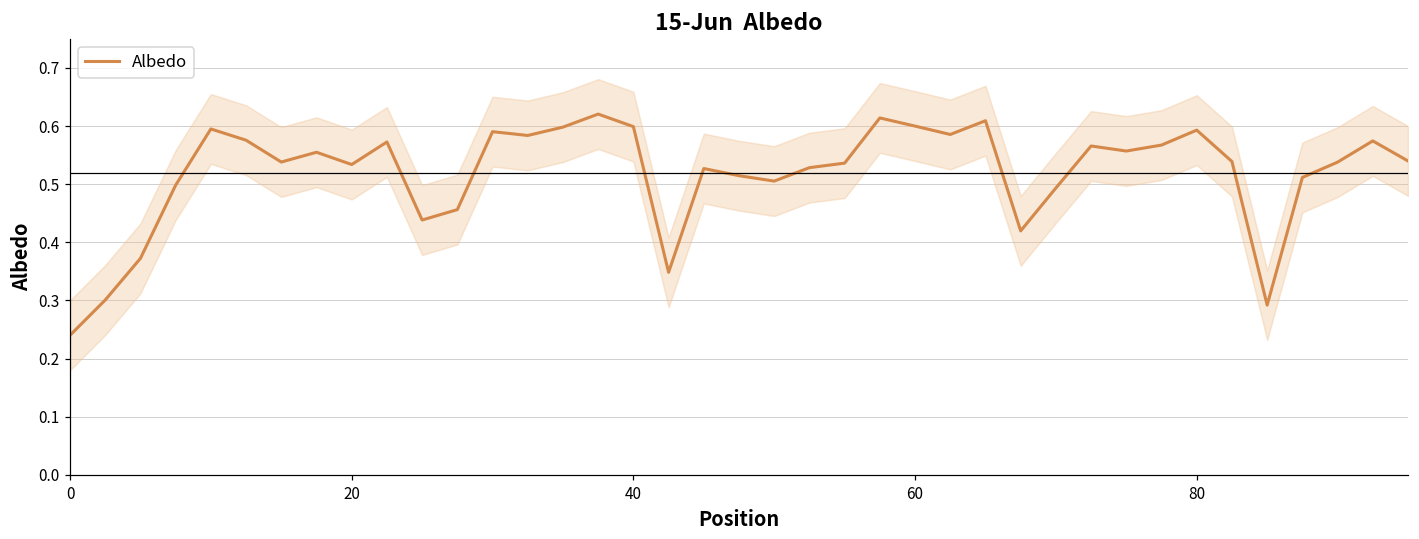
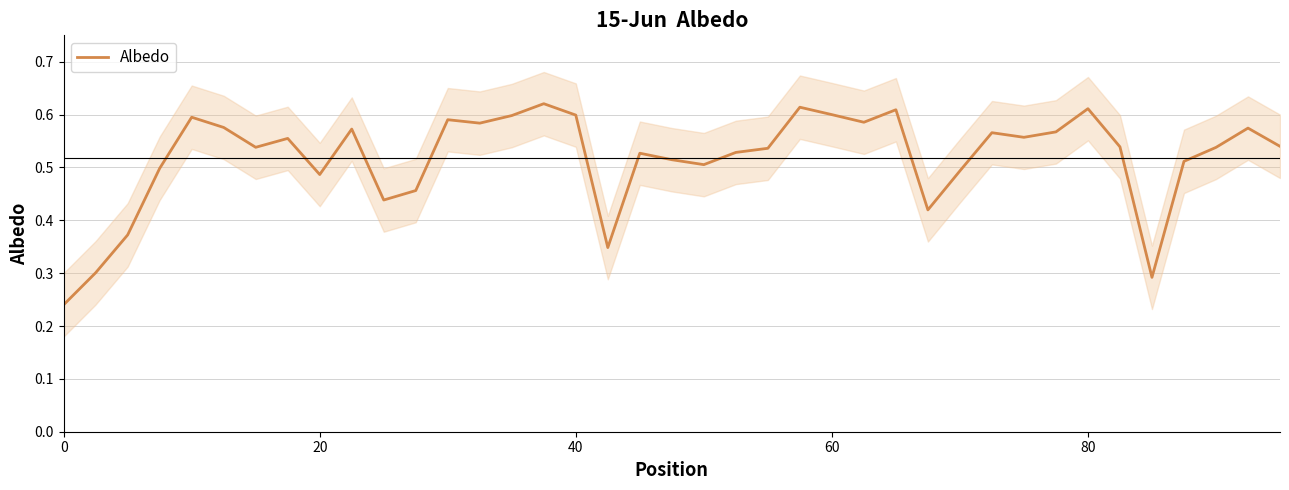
Albedo, 20: 0.53 -> 0.49
Albedo, 80: 0.59 -> 0.61
